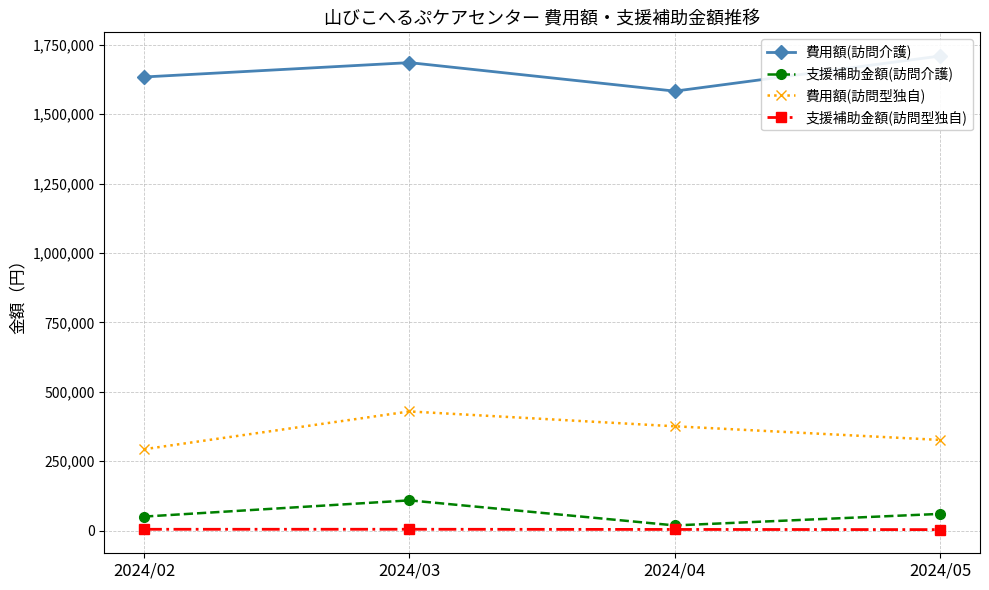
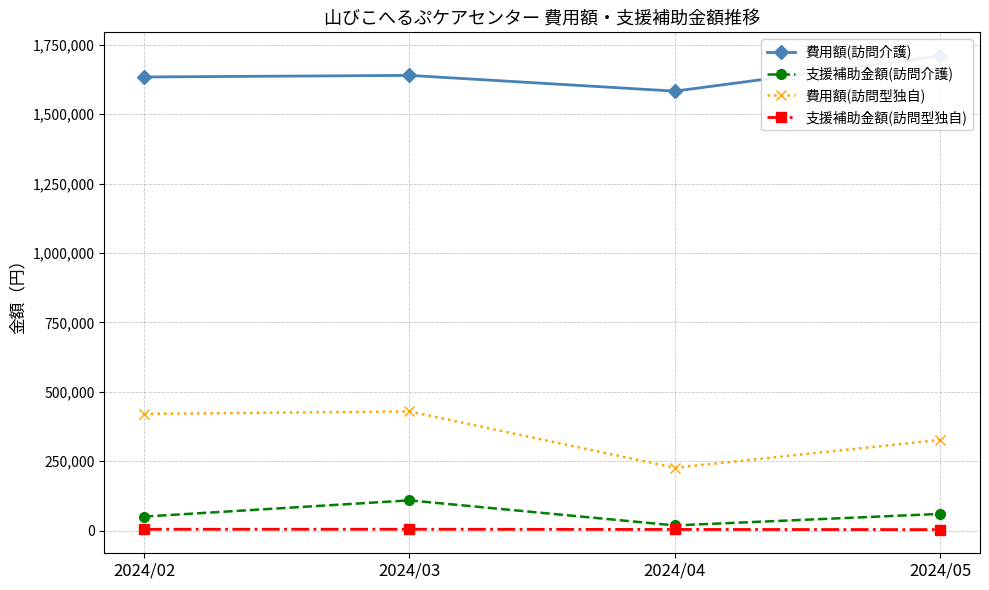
費用額(訪問型独自), 2024/02: 290,000 -> 420,000
費用額(訪問介護), 2024/03: 1,690,000 -> 1,640,000
費用額(訪問型独自), 2024/04: 380,000 -> 230,000
